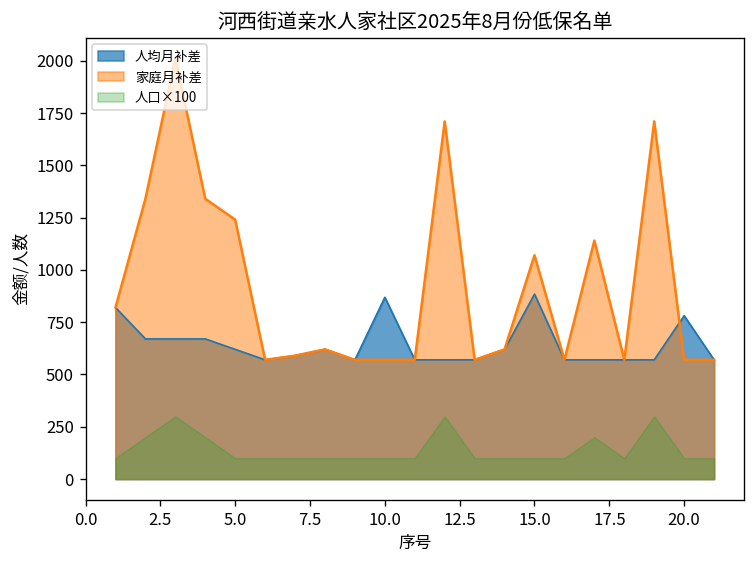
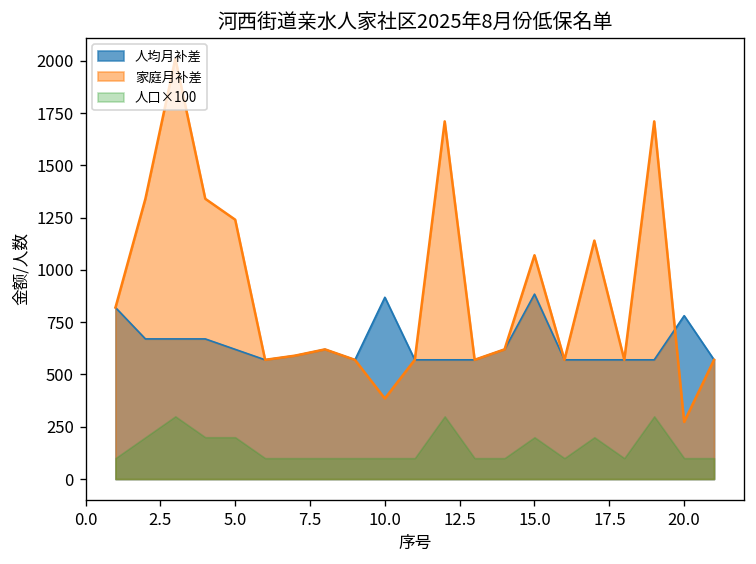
人口×100, 5.0: 100 -> 200
家庭月补差, 10.0: 570 -> 390
人口×100, 15.0: 100 -> 200
家庭月补差, 20.0: 570 -> 270
